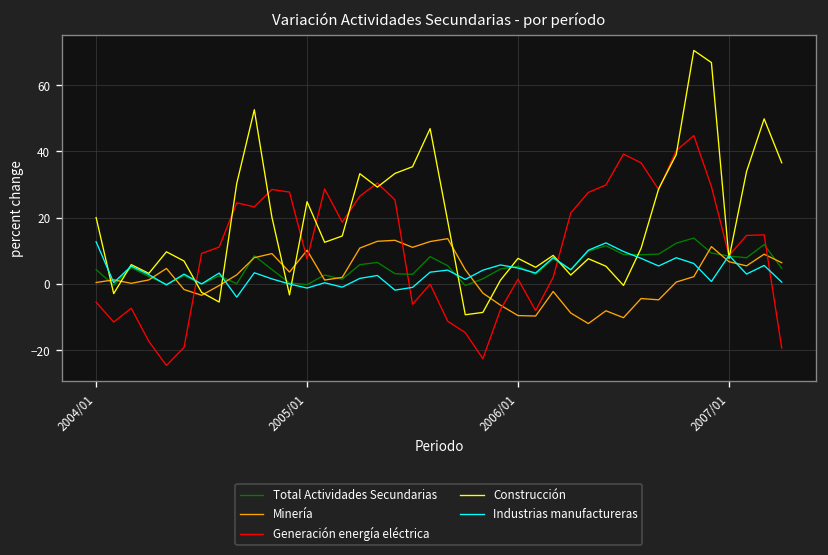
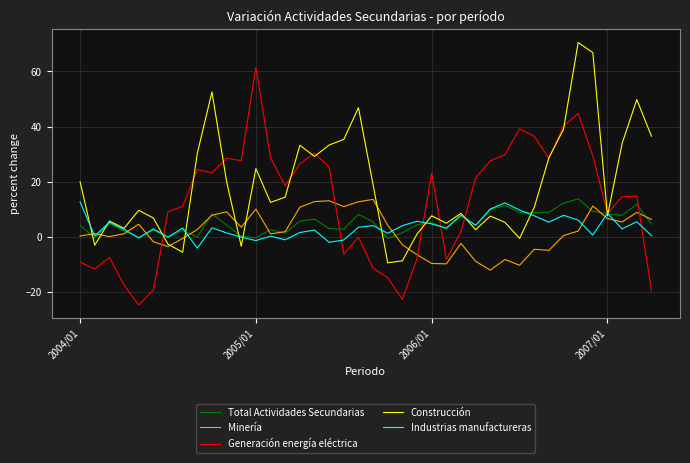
Generación energía eléctrica, 2004/01: -6 -> -9
Generación energía eléctrica, 2005/01: 7 -> 61
Generación energía eléctrica, 2006/01: 1 -> 23
